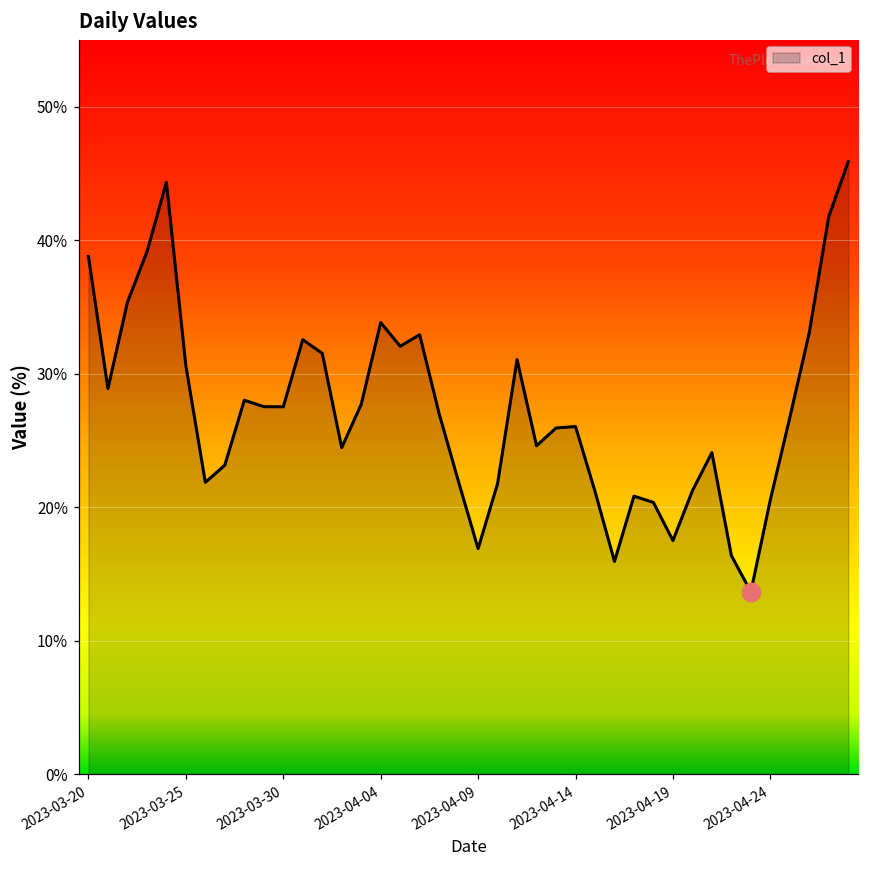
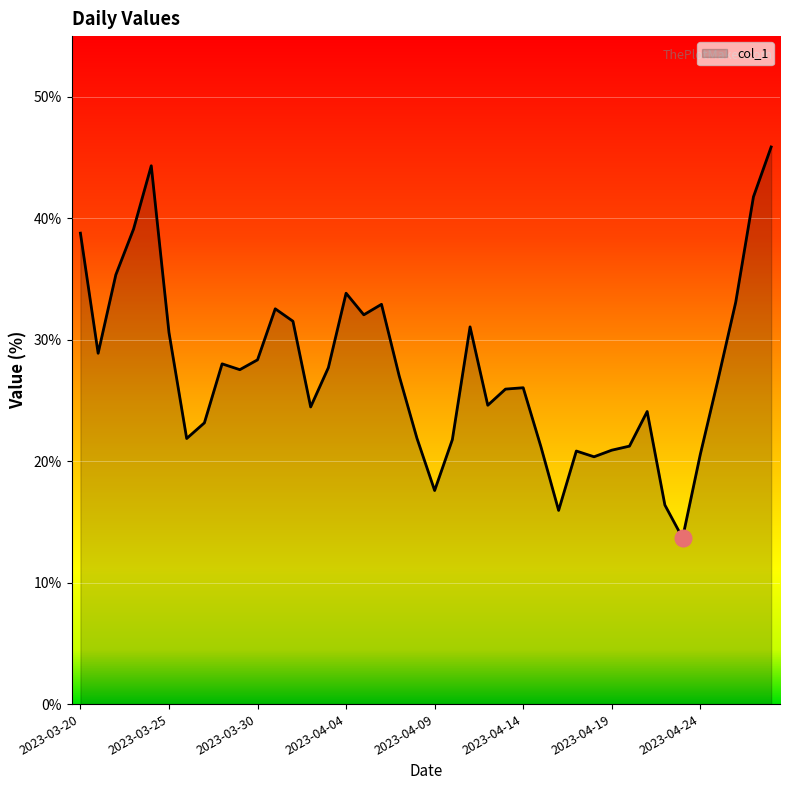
col_1, 2023-03-30: 27.5% -> 28.3%
col_1, 2023-04-09: 16.9% -> 17.6%
col_1, 2023-04-19: 17.5% -> 20.9%
